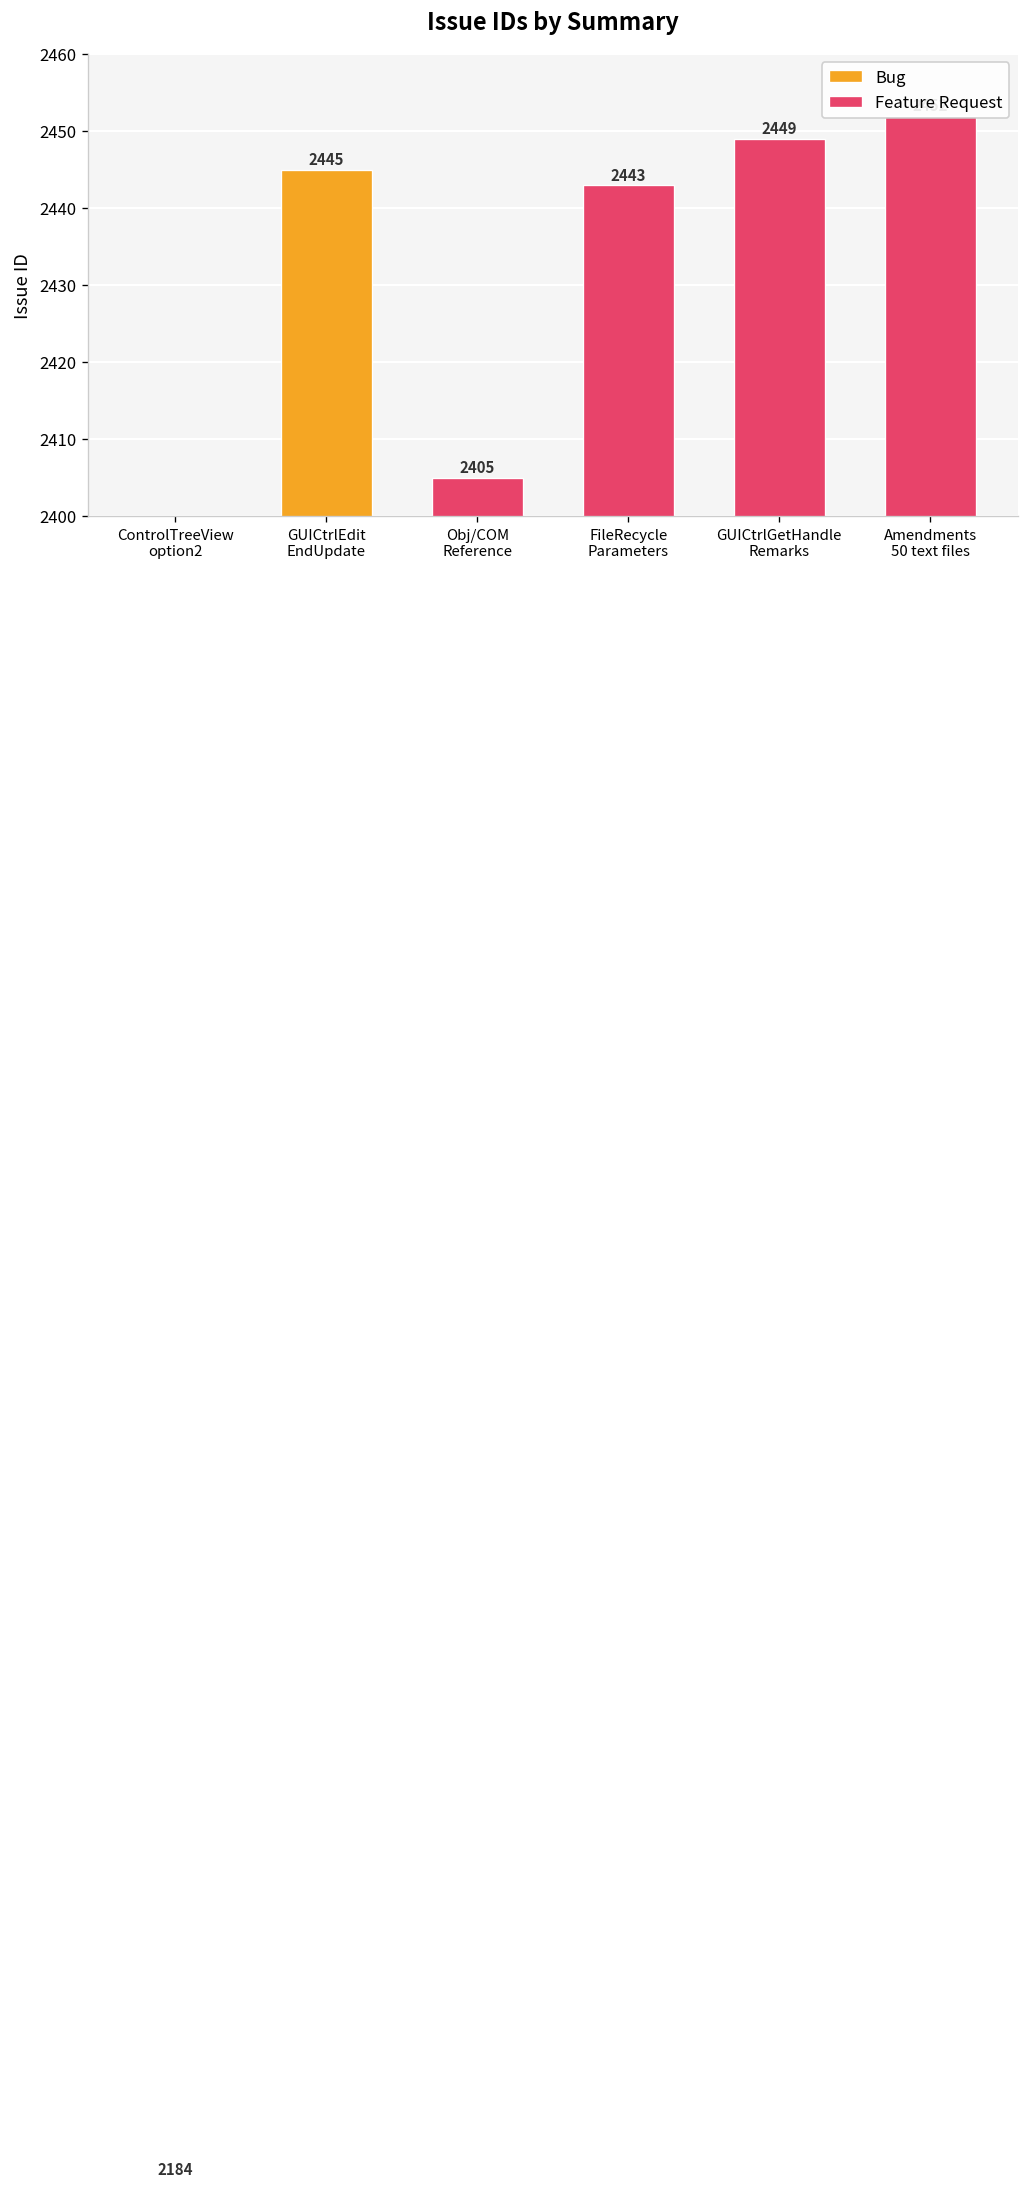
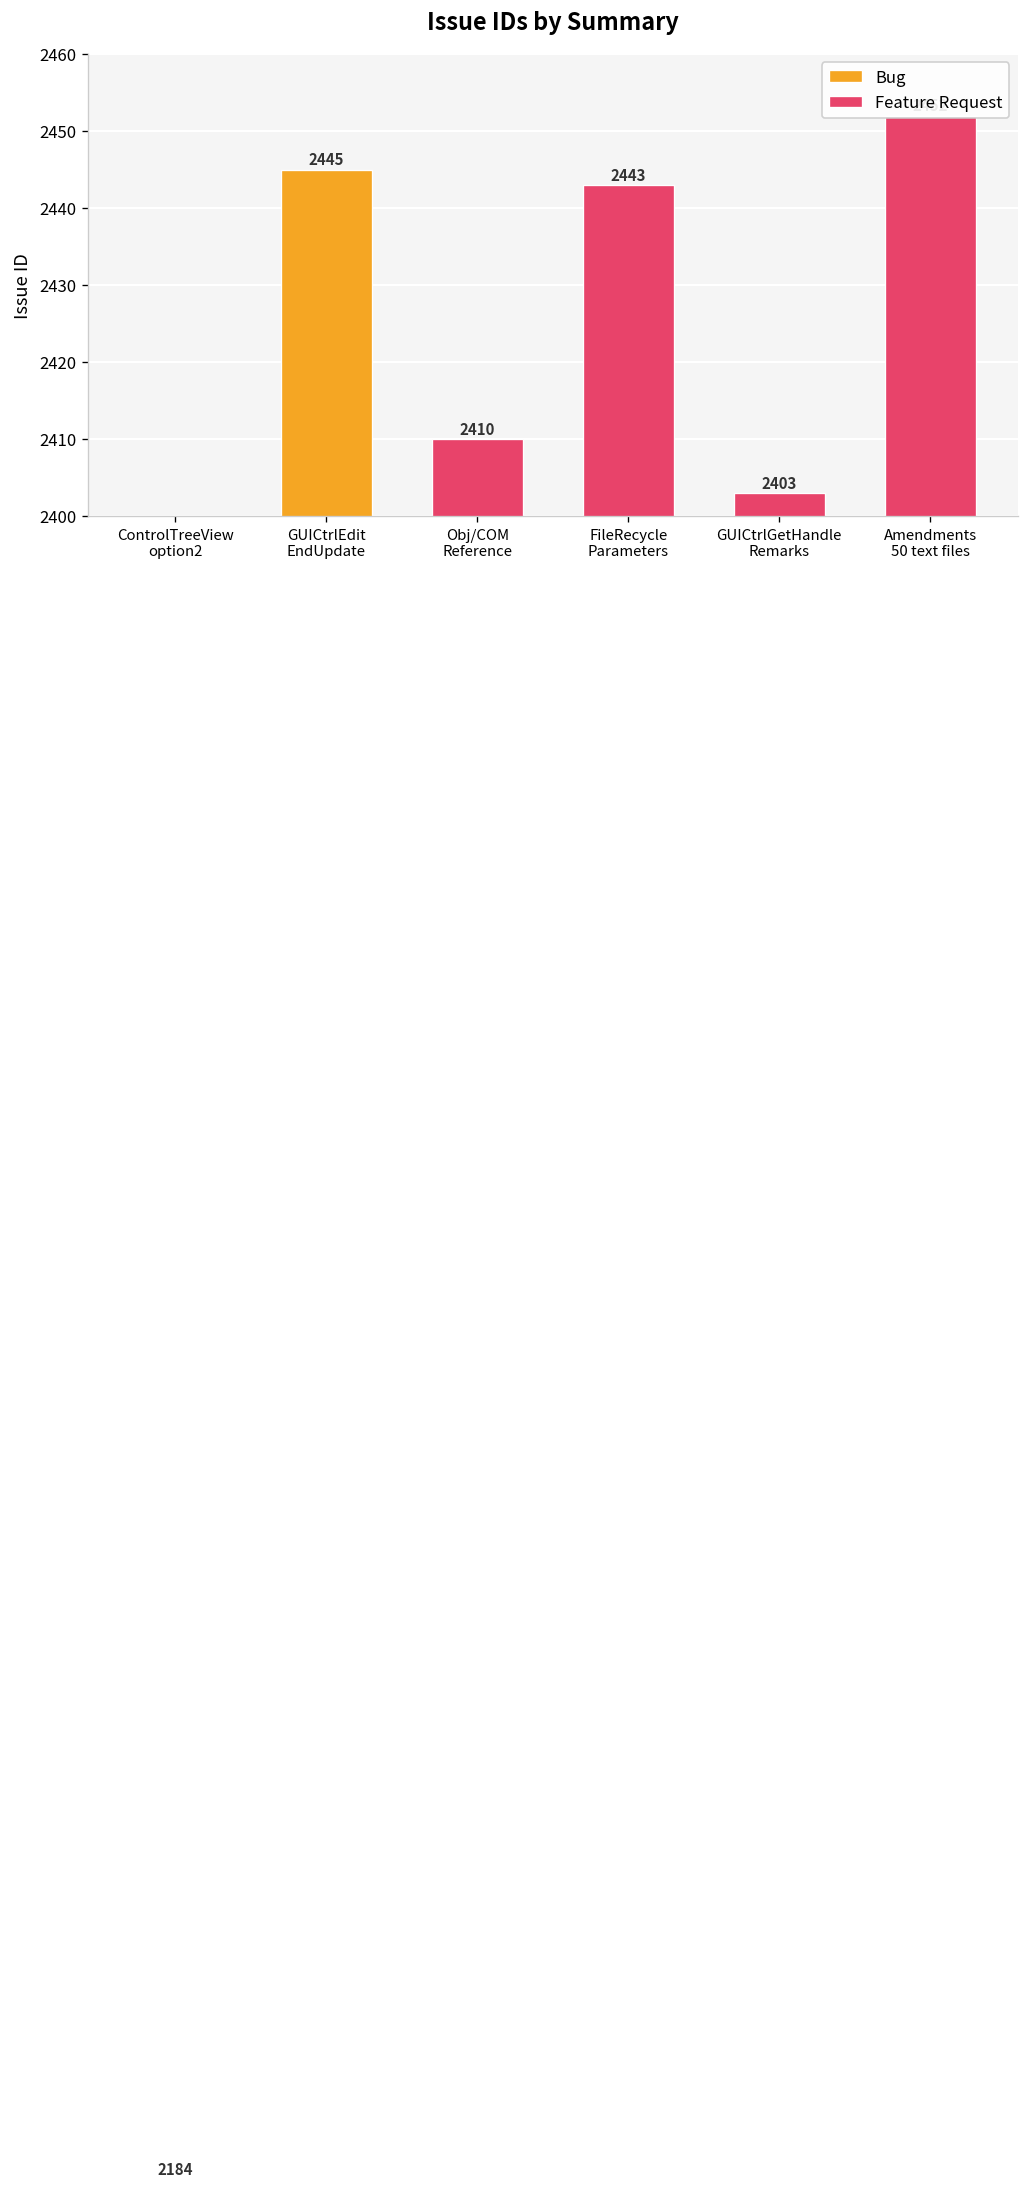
Feature Request, Obj/COM Reference: 2405 -> 2410
Feature Request, GUICtrlGetHandle Remarks: 2449 -> 2403
